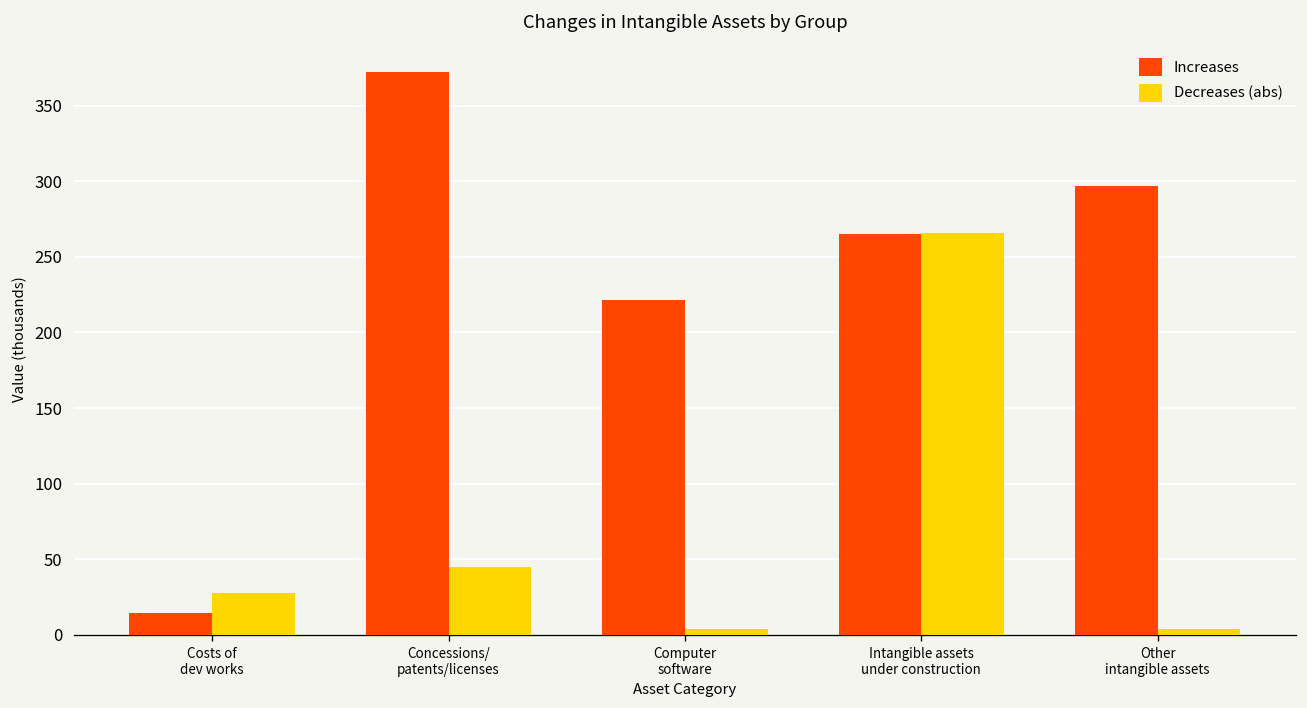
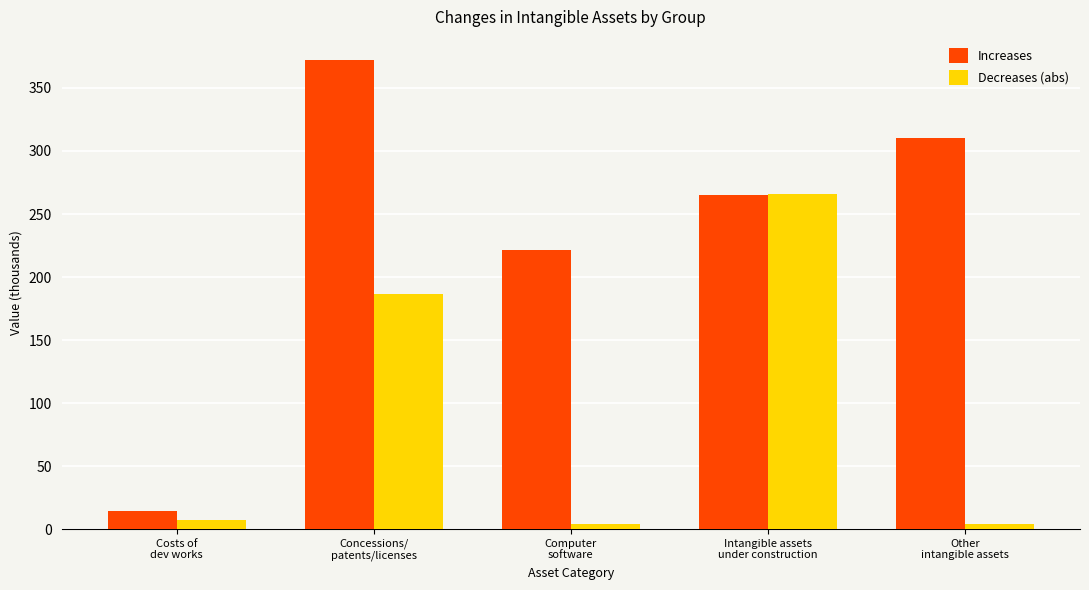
Decreases (abs), Costs of dev works: 28 -> 7
Decreases (abs), Concessions/ patents/licenses: 45 -> 187
Increases, Other intangible assets: 296 -> 310
